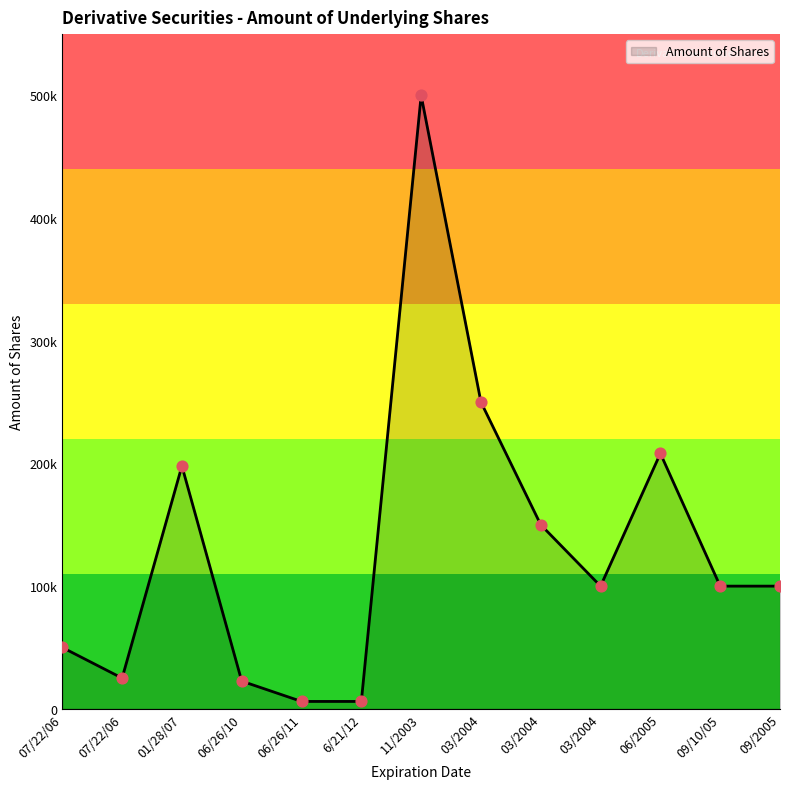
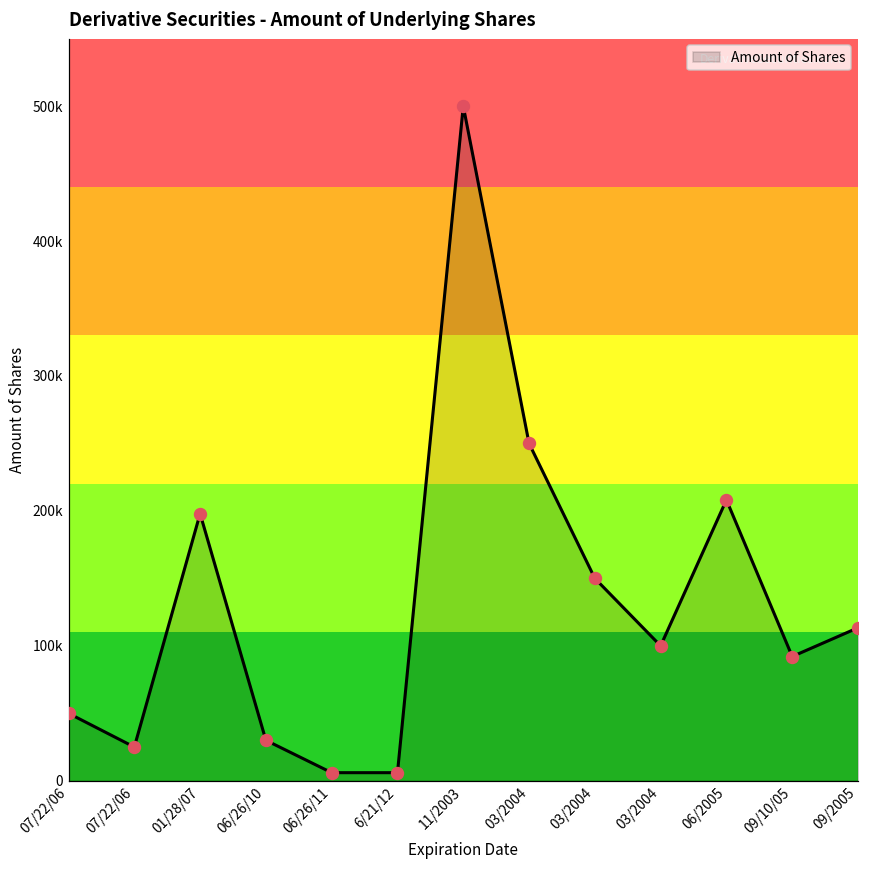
06/26/10: 23000 -> 30000
09/10/05: 100000 -> 92000
09/2005: 100000 -> 113000
